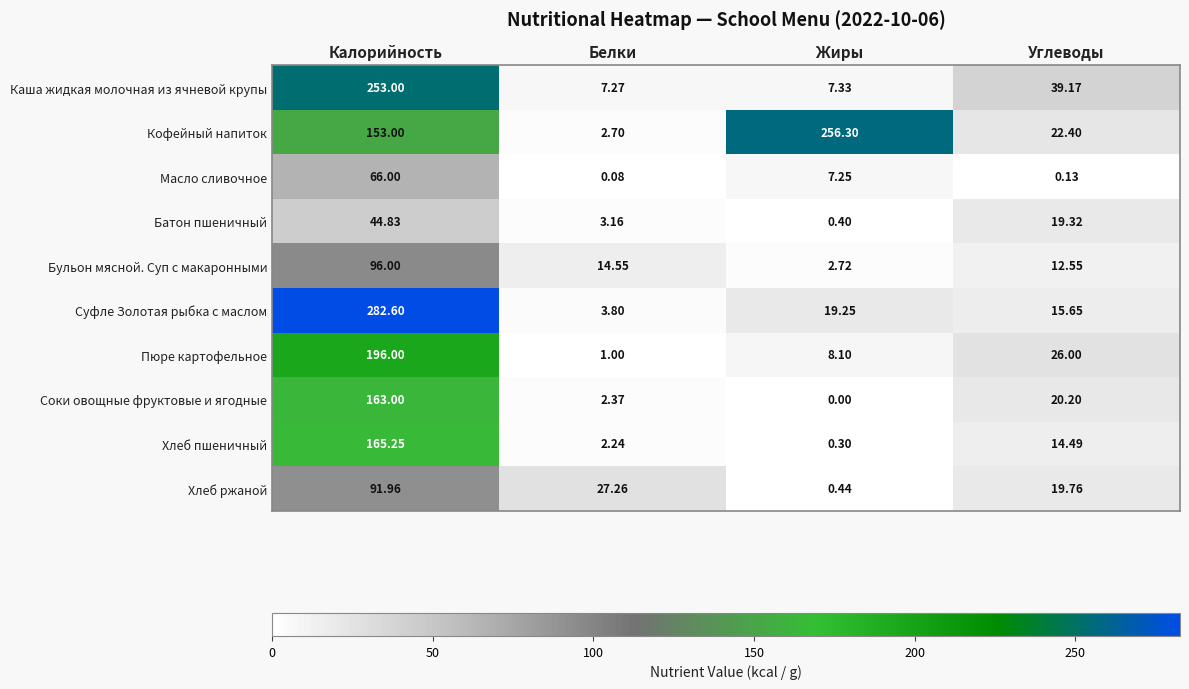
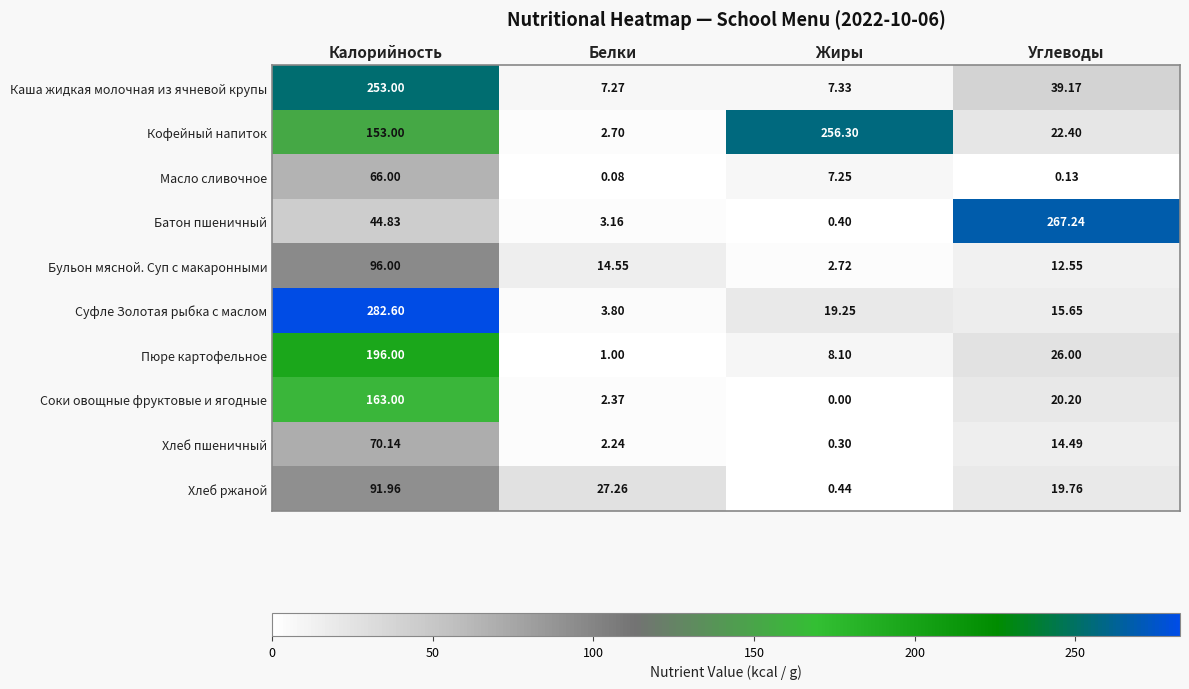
Батон пшеничный, Углеводы: 19.32 -> 267.24
Хлеб пшеничный, Калорийность: 165.25 -> 70.14
